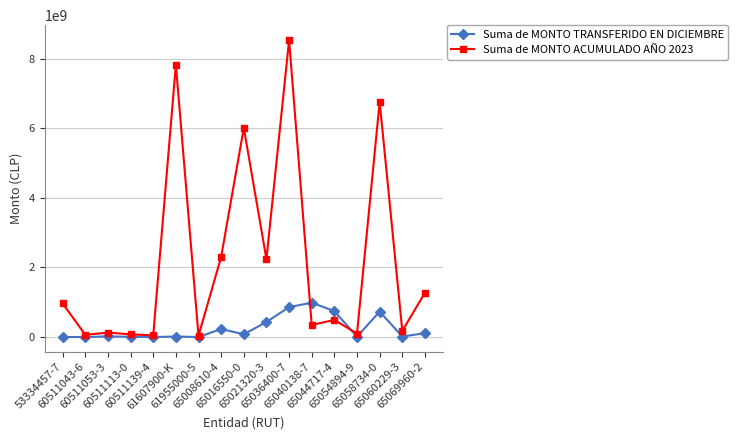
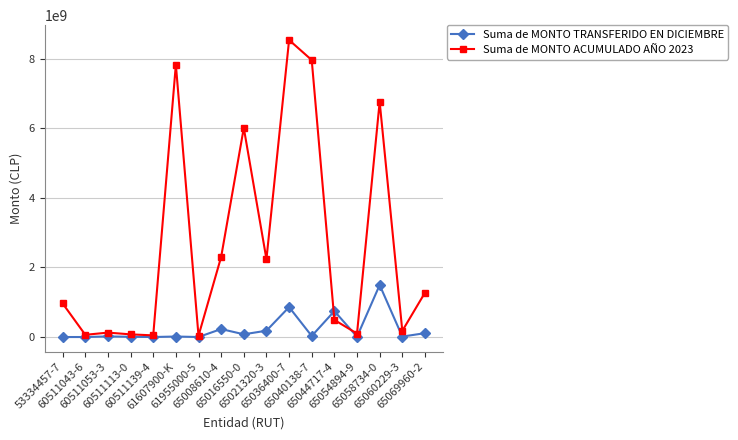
Suma de MONTO TRANSFERIDO EN DICIEMBRE, 65021320-3: 400000000 -> 200000000
Suma de MONTO TRANSFERIDO EN DICIEMBRE, 65040138-7: 1000000000 -> 0
Suma de MONTO ACUMULADO AÑO 2023, 65040138-7: 300000000 -> 8000000000
Suma de MONTO TRANSFERIDO EN DICIEMBRE, 65058734-0: 700000000 -> 1500000000
